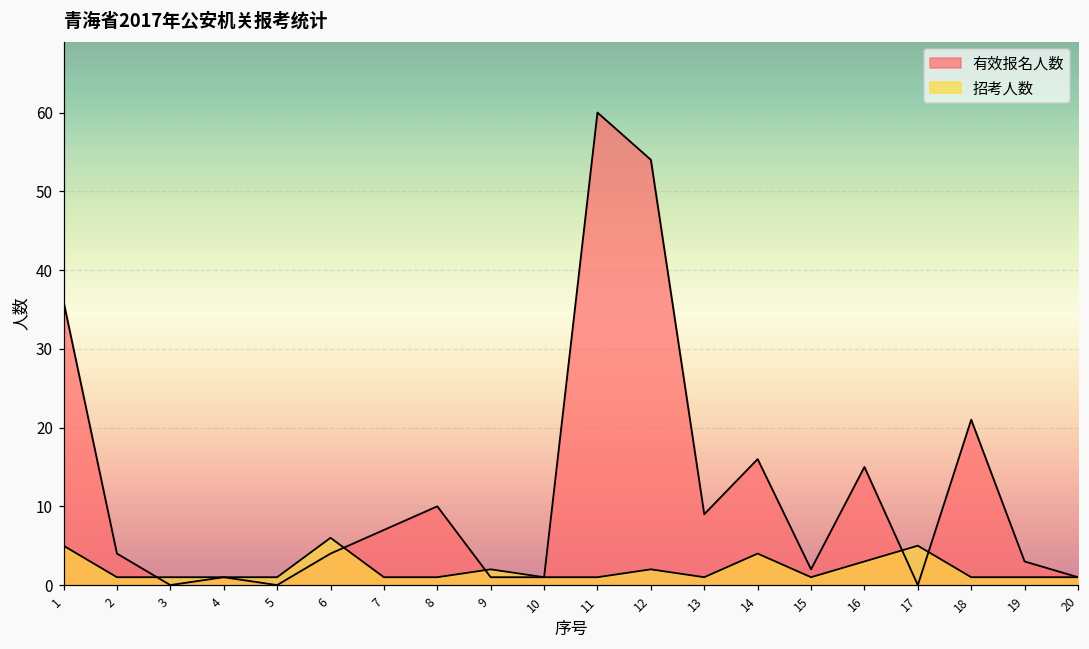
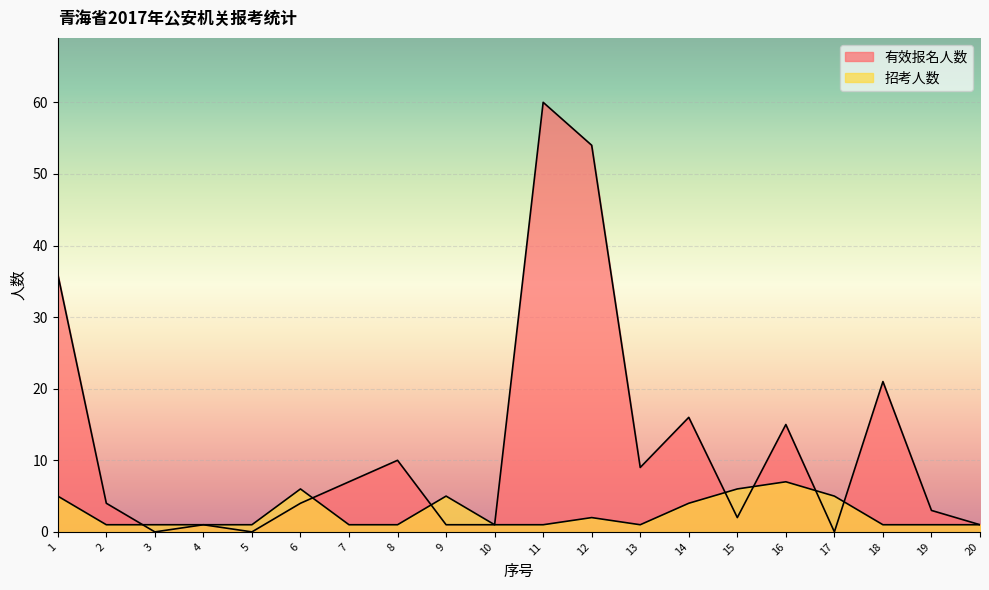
招考人数, 9: 2 -> 5
招考人数, 15: 1 -> 6
招考人数, 16: 3 -> 7
